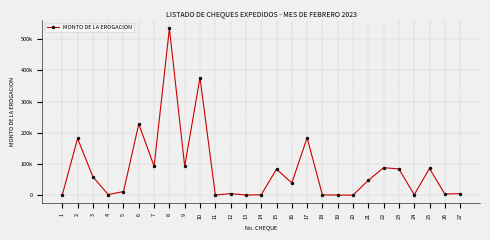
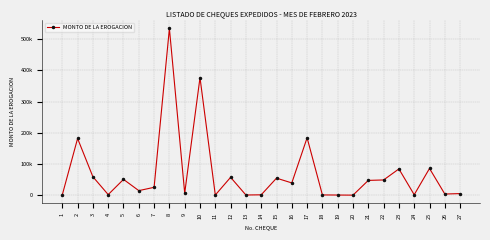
5: 10000 -> 50000
6: 230000 -> 10000
7: 90000 -> 30000
9: 90000 -> 10000
12: 10000 -> 60000
15: 80000 -> 50000
22: 90000 -> 50000
